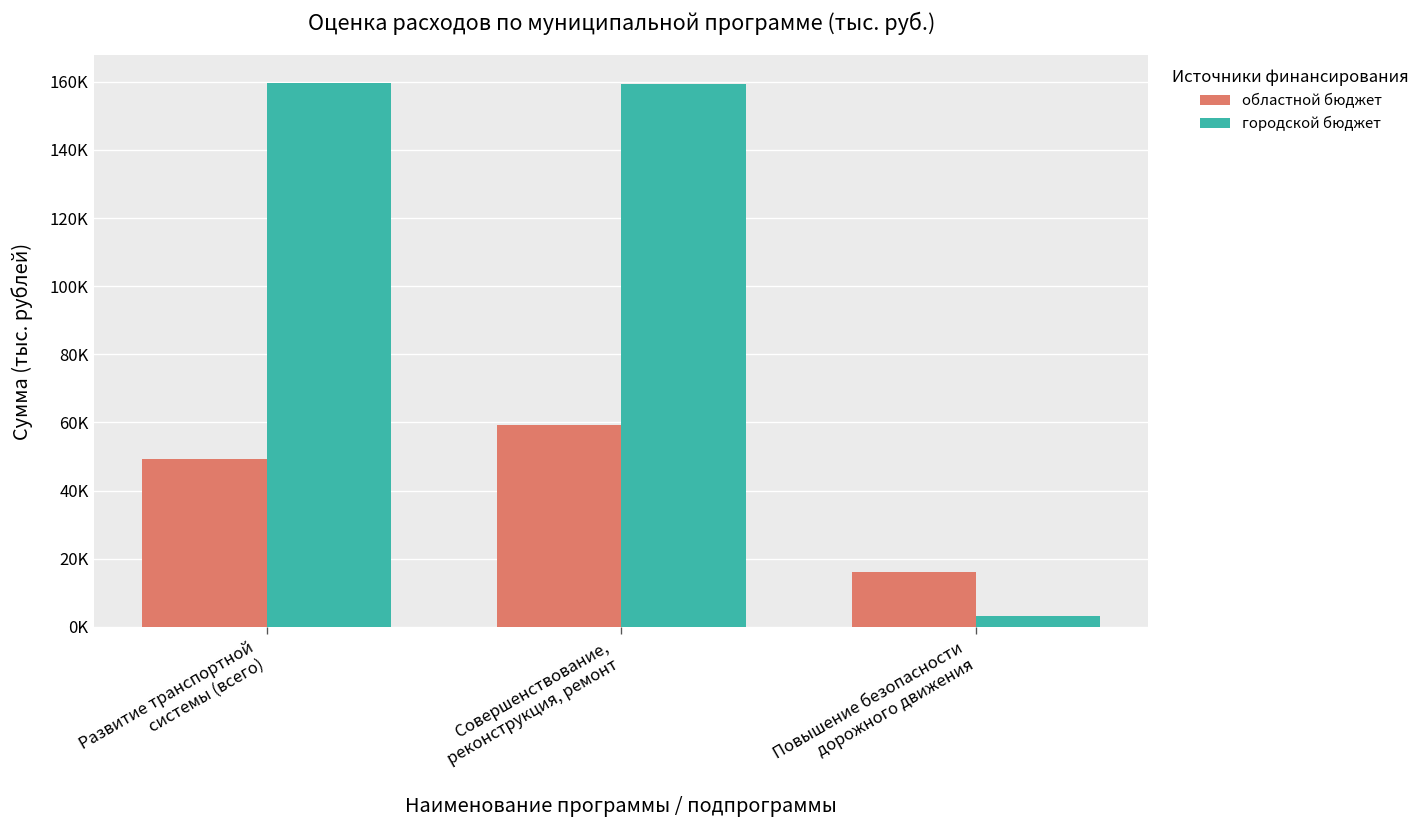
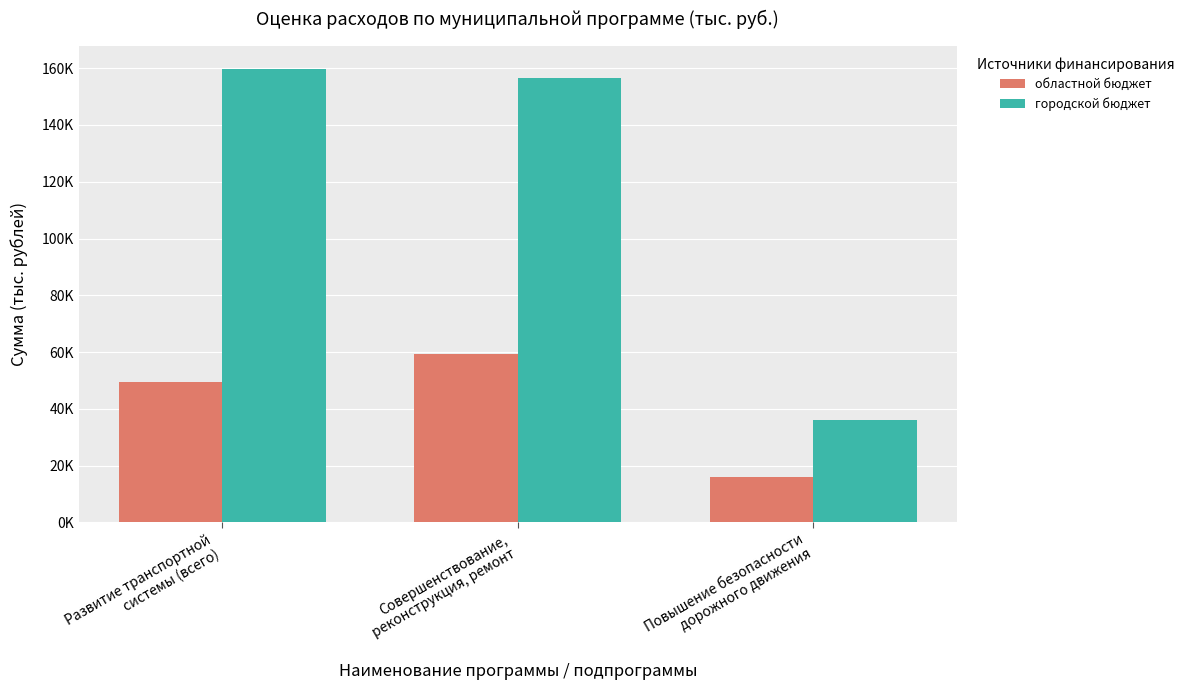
городской бюджет, Совершенствование, реконструкция, ремонт: 159000 -> 156000
городской бюджет, Повышение безопасности дорожного движения: 3000 -> 36000
